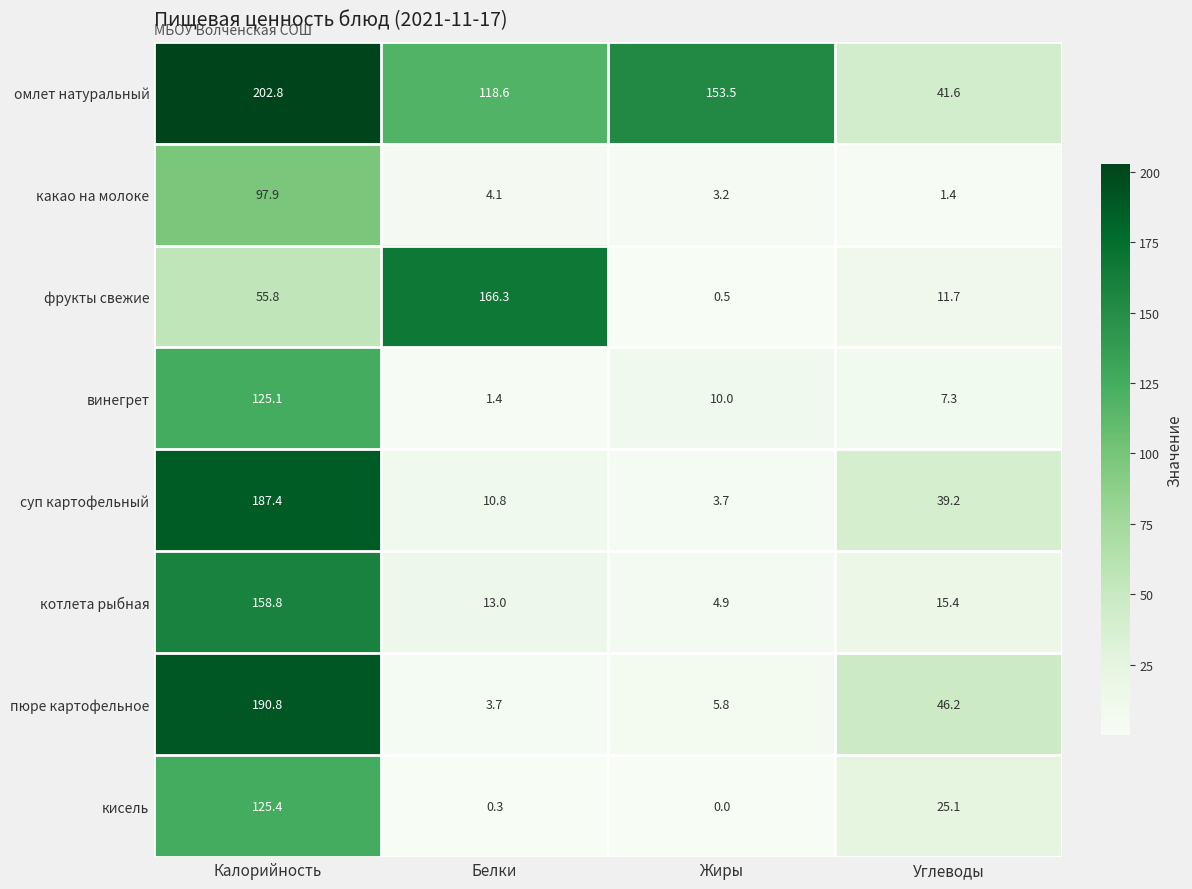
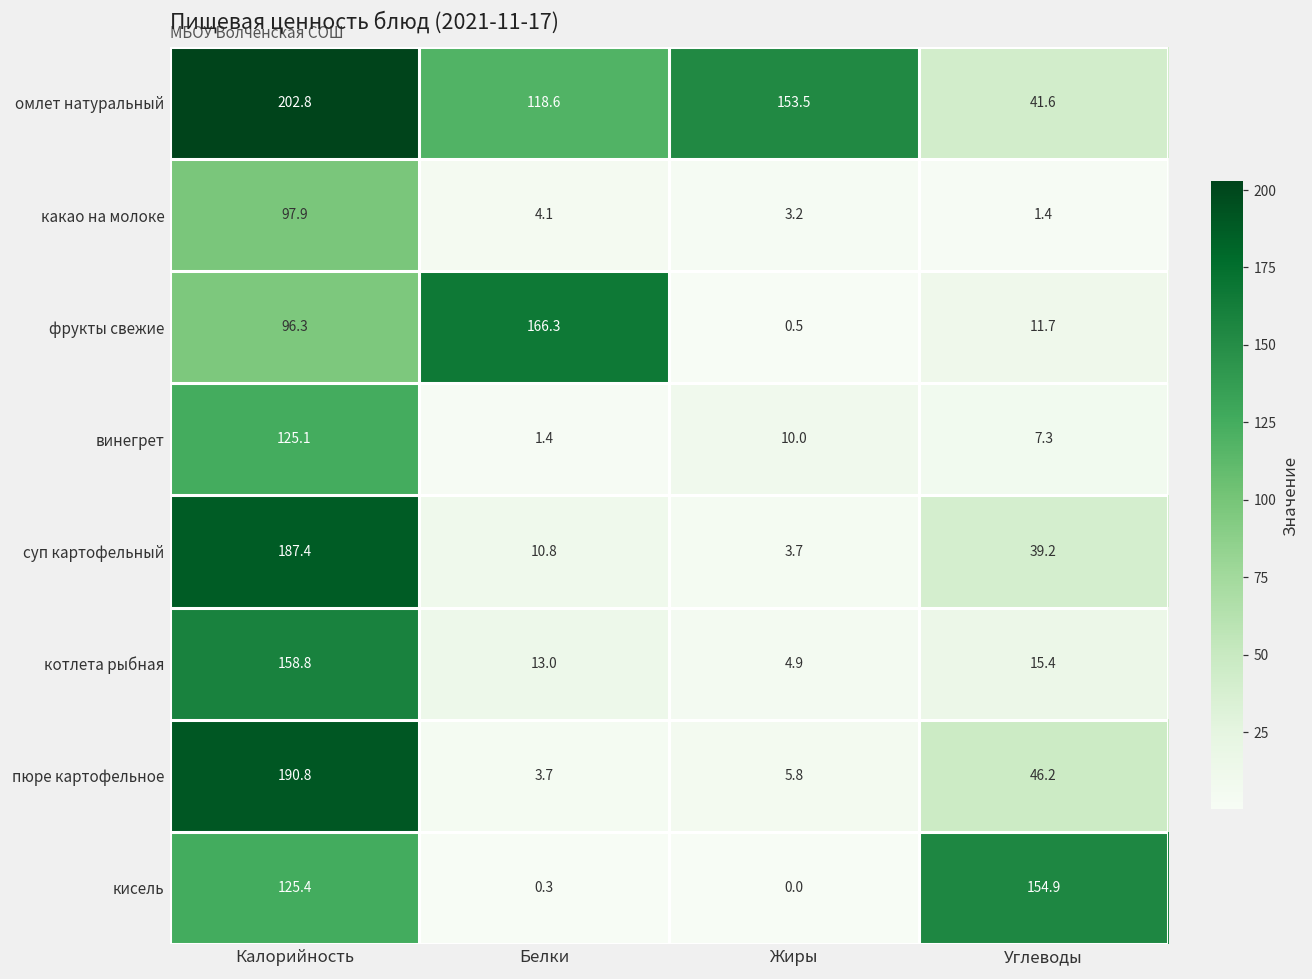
фрукты свежие, Калорийность: 55.8 -> 96.3
кисель, Углеводы: 25.1 -> 154.9
